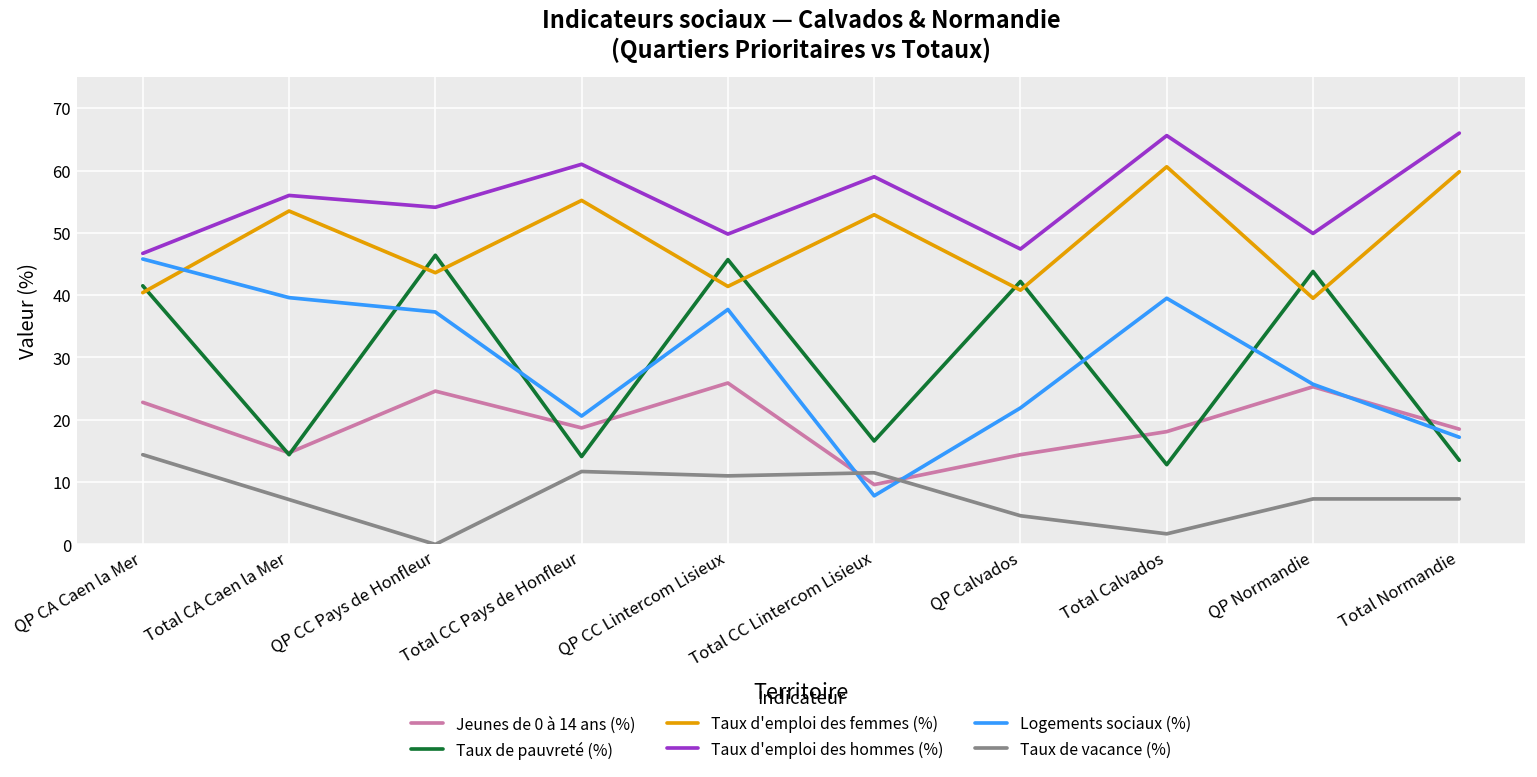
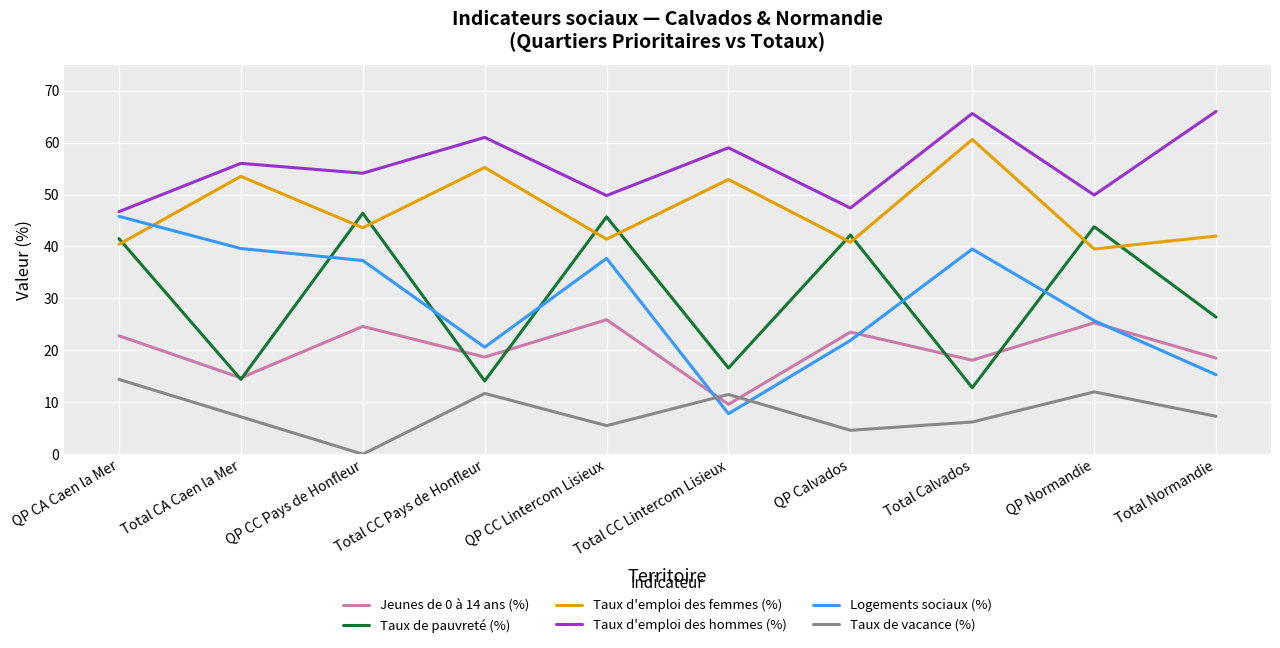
Taux de vacance (%), QP CC Lintercom Lisieux: 11 -> 6
Jeunes de 0 à 14 ans (%), QP Calvados: 14 -> 24
Taux de vacance (%), Total Calvados: 2 -> 6
Taux de vacance (%), QP Normandie: 7 -> 12
Taux de pauvreté (%), Total Normandie: 14 -> 26
Taux d'emploi des femmes (%), Total Normandie: 60 -> 42
Logements sociaux (%), Total Normandie: 17 -> 15
